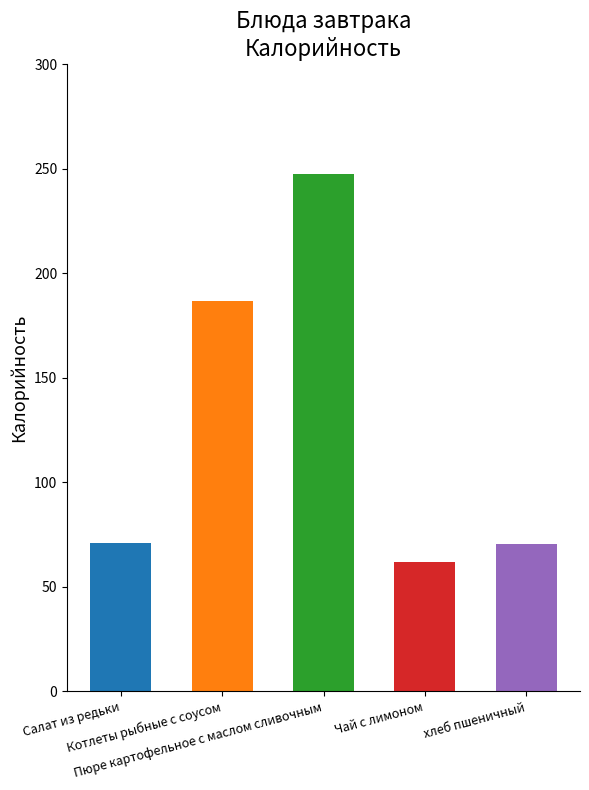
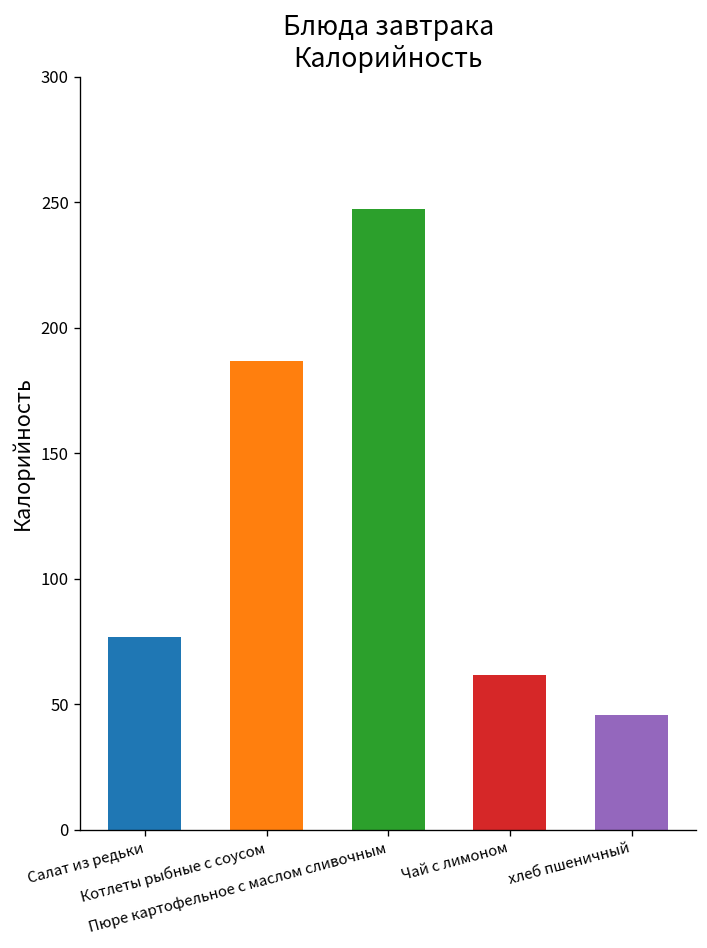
Салат из редьки: 71 -> 77
хлеб пшеничный: 71 -> 46
